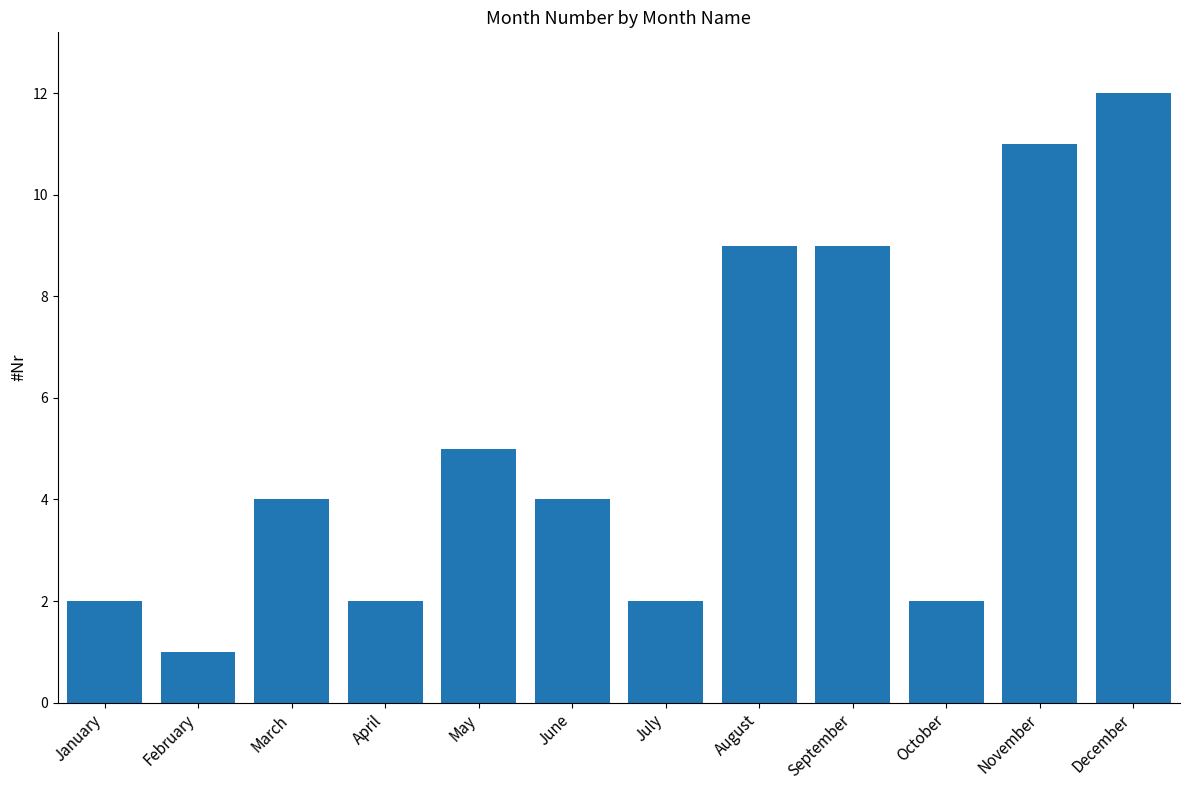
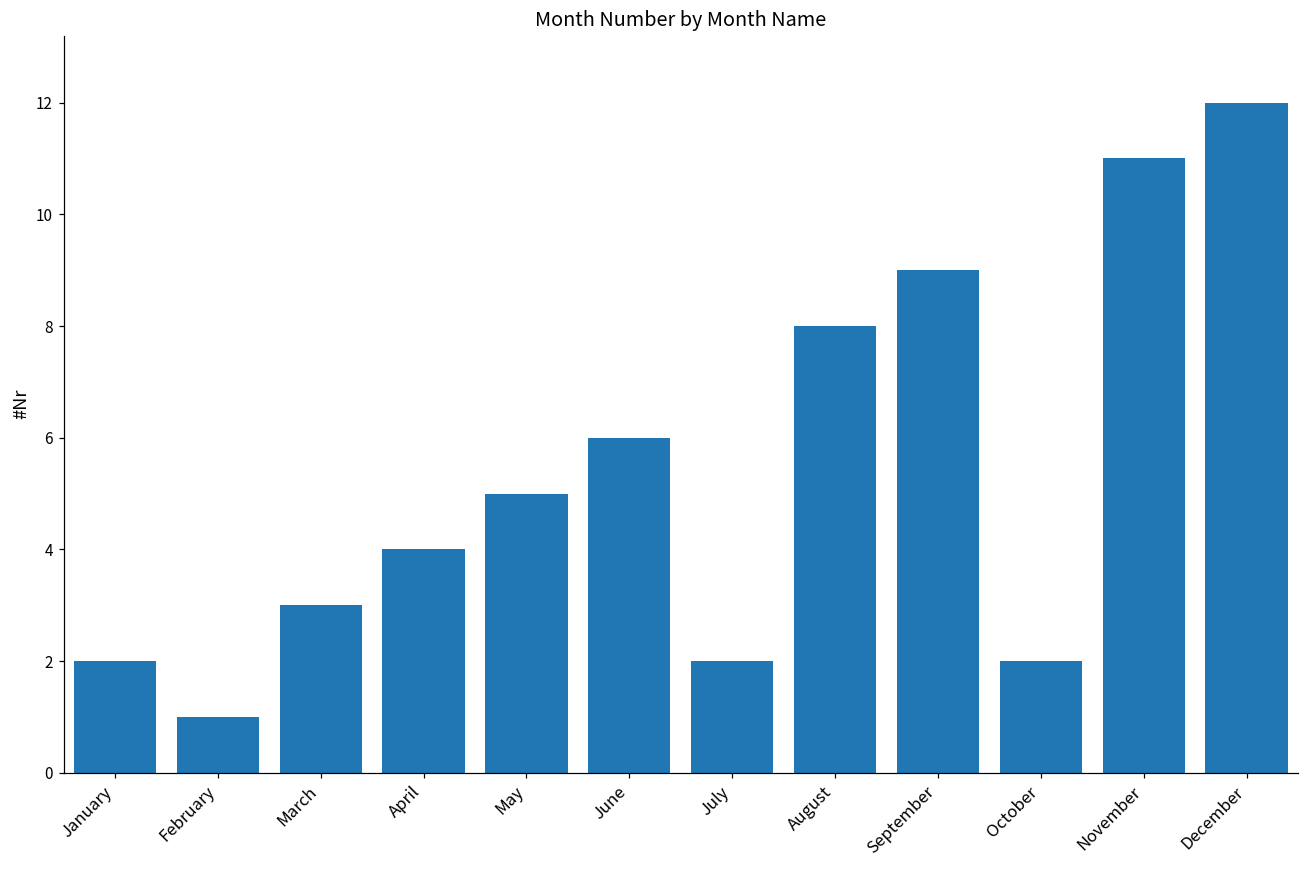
March: 4 -> 3
April: 2 -> 4
June: 4 -> 6
August: 9 -> 8
